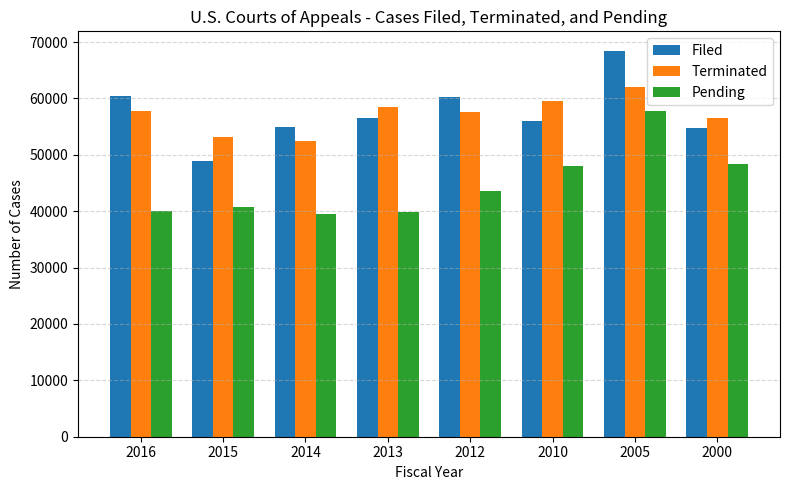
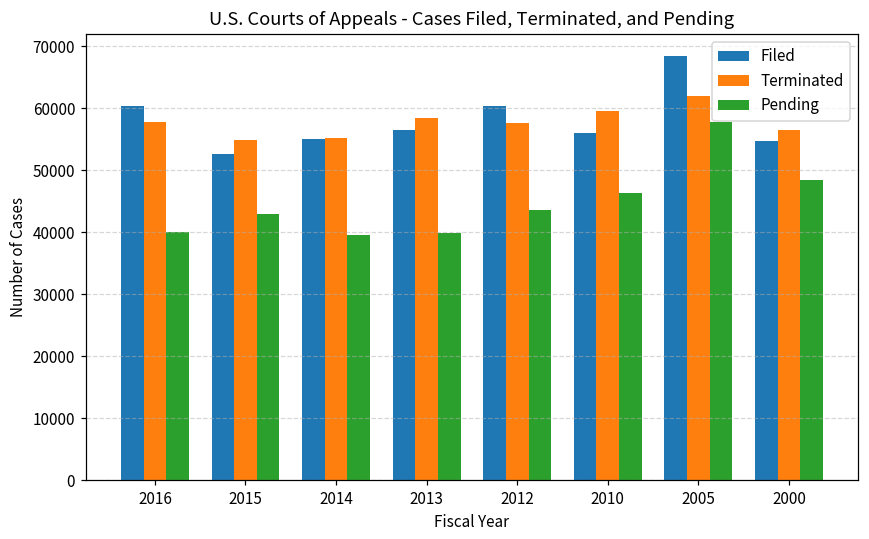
Filed, 2015: 49000 -> 53000
Terminated, 2015: 53000 -> 55000
Pending, 2015: 41000 -> 43000
Terminated, 2014: 52000 -> 55000
Pending, 2010: 48000 -> 46000
